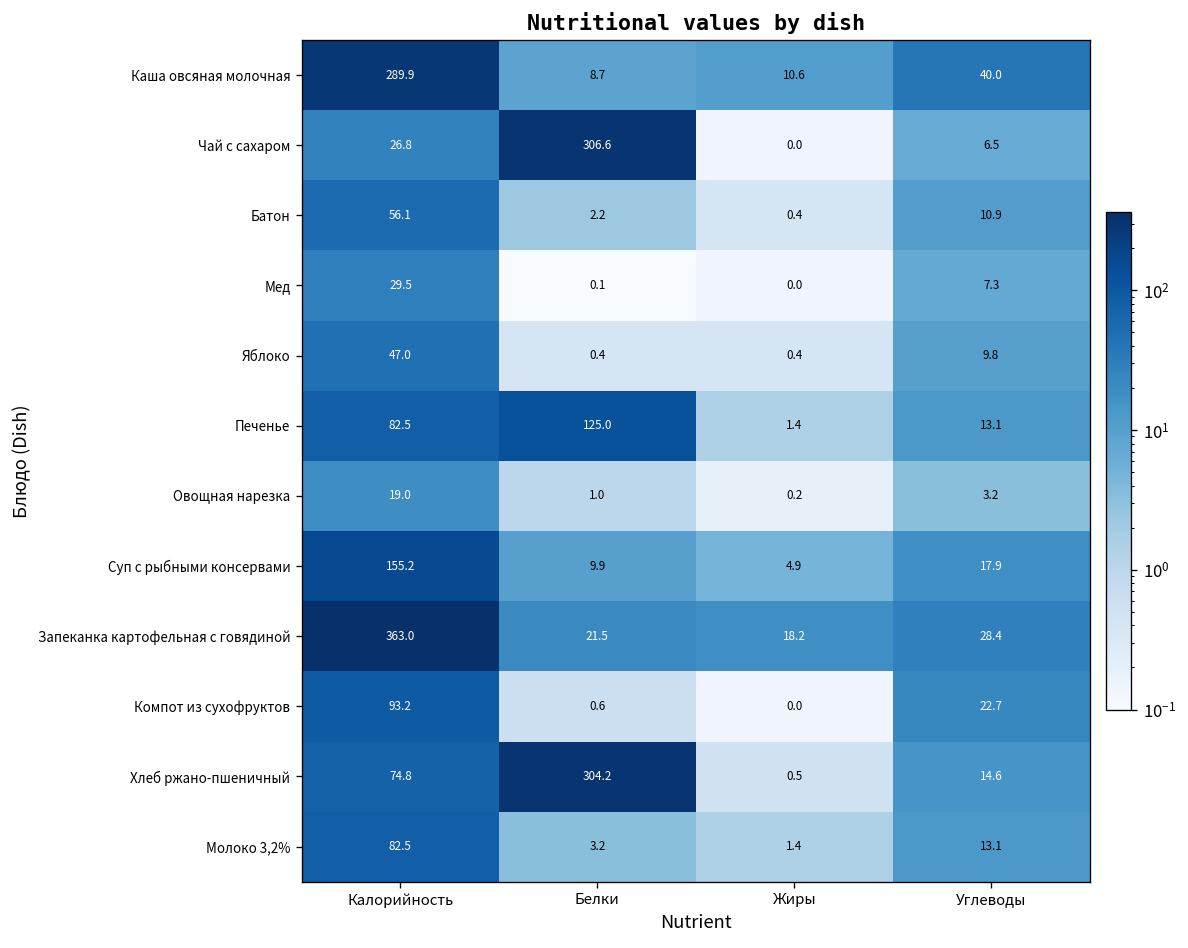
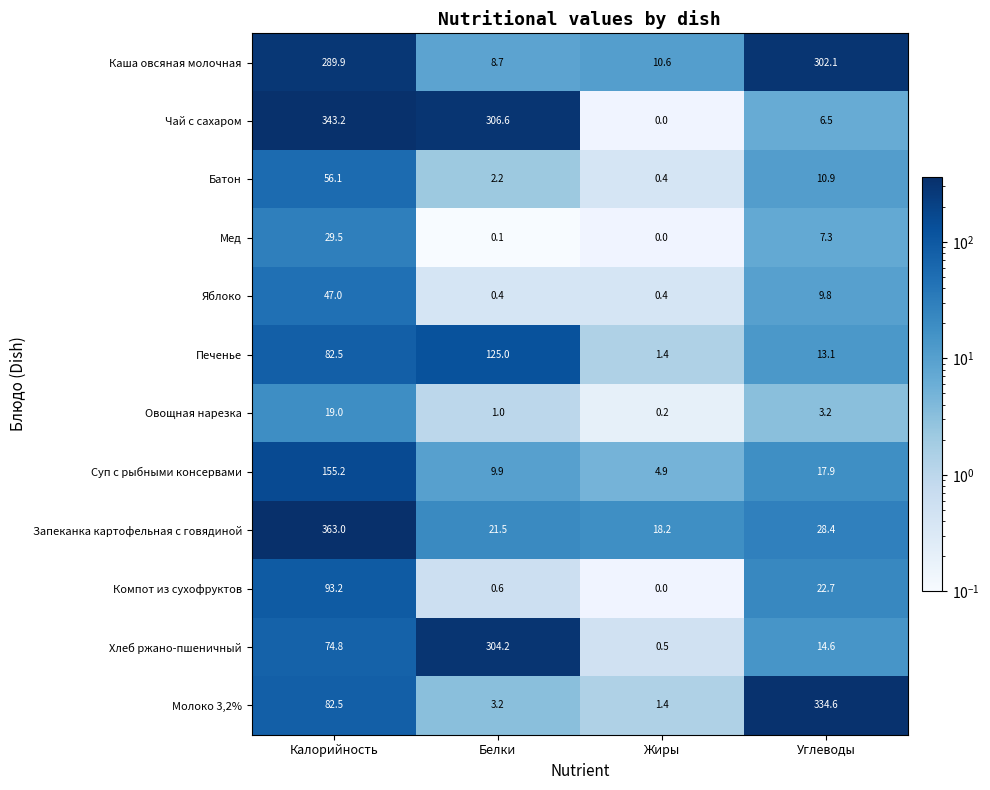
Каша овсяная молочная, Углеводы: 40.0 -> 302.1
Чай с сахаром, Калорийность: 26.8 -> 343.2
Молоко 3,2%, Углеводы: 13.1 -> 334.6
